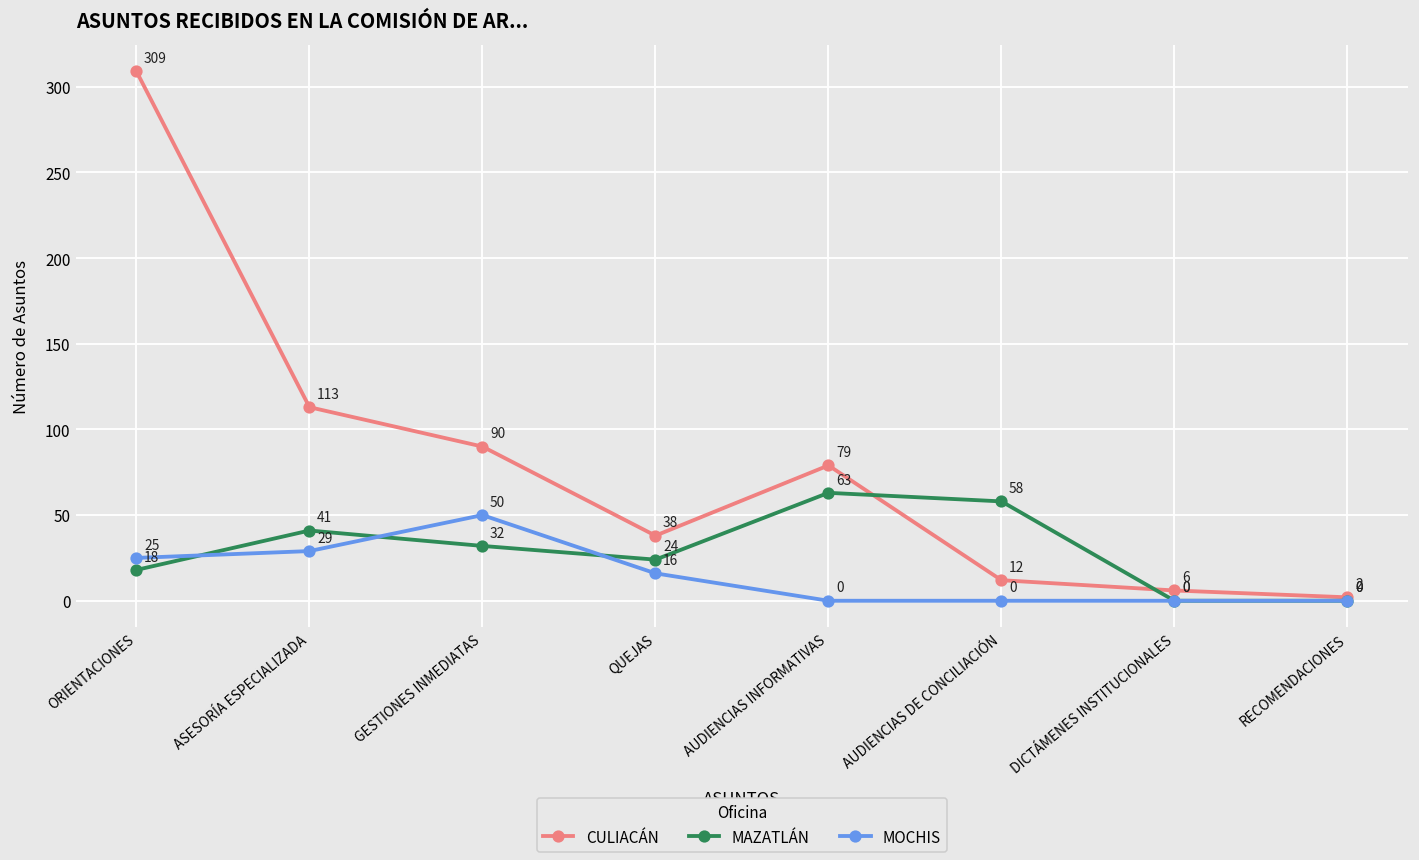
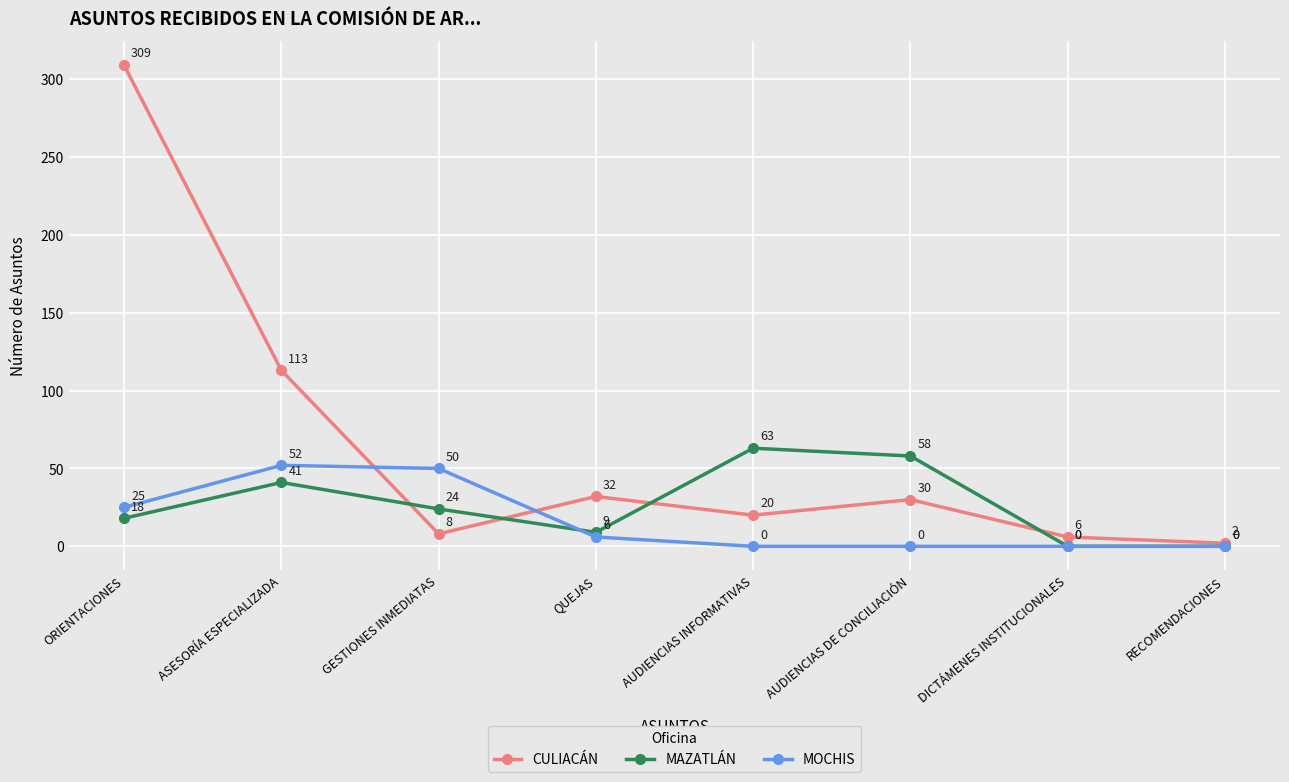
MOCHIS, ASESORÍA ESPECIALIZADA: 29 -> 52
CULIACÁN, GESTIONES INMEDIATAS: 90 -> 8
MAZATLÁN, GESTIONES INMEDIATAS: 32 -> 24
CULIACÁN, QUEJAS: 38 -> 32
MAZATLÁN, QUEJAS: 24 -> 9
MOCHIS, QUEJAS: 16 -> 6
CULIACÁN, AUDIENCIAS INFORMATIVAS: 79 -> 20
CULIACÁN, AUDIENCIAS DE CONCILIACIÓN: 12 -> 30
